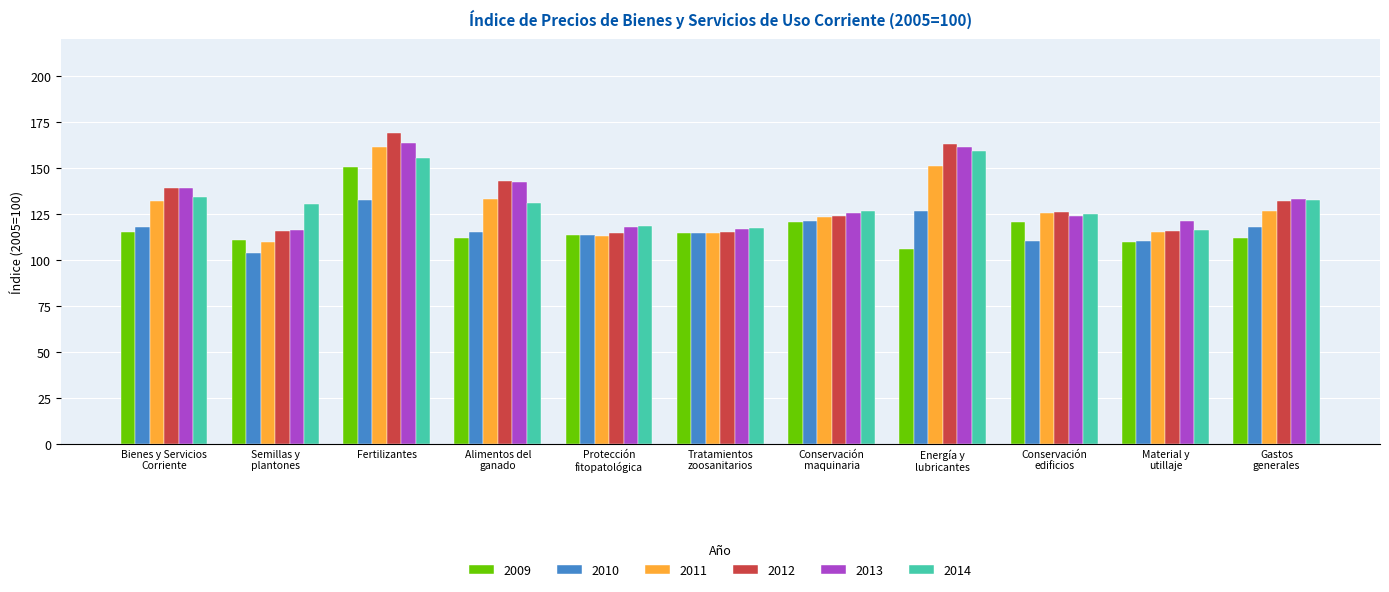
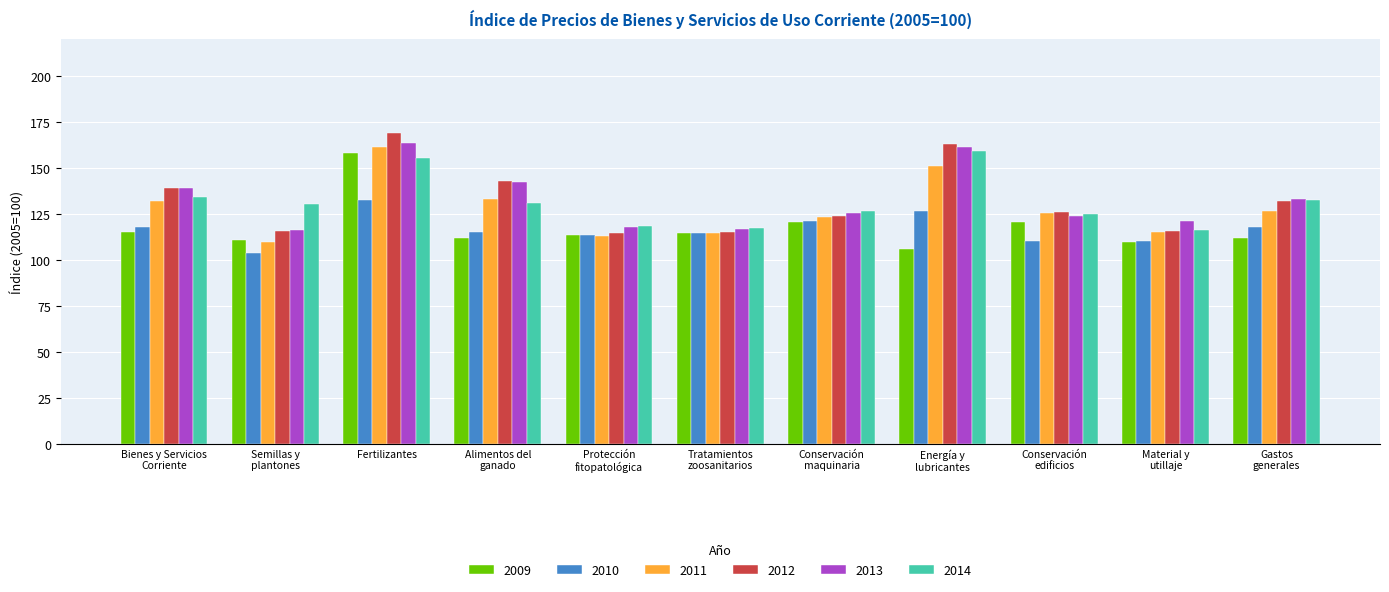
2009, Fertilizantes: 151 -> 158
